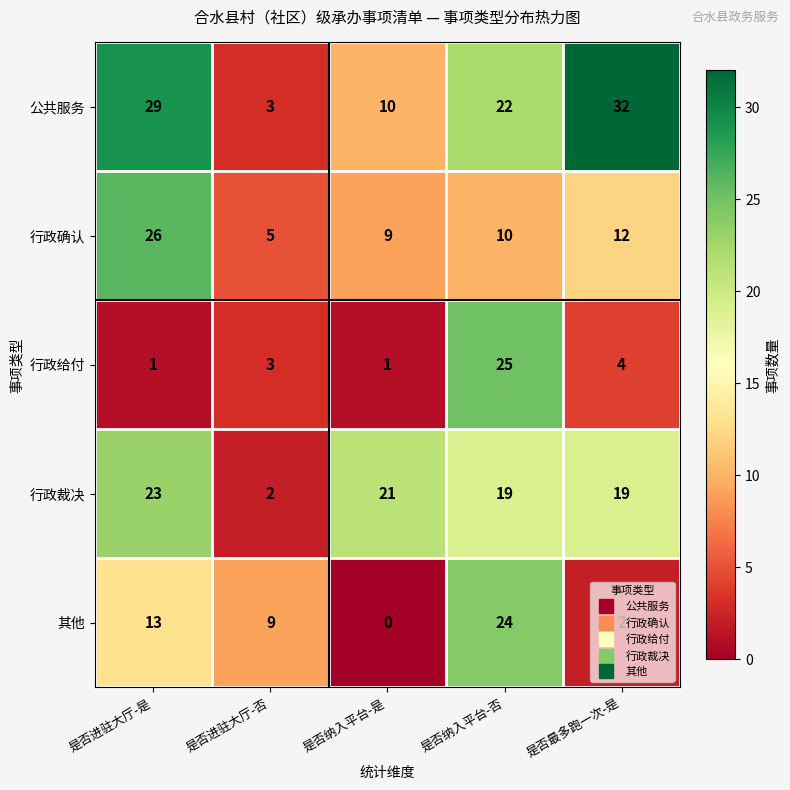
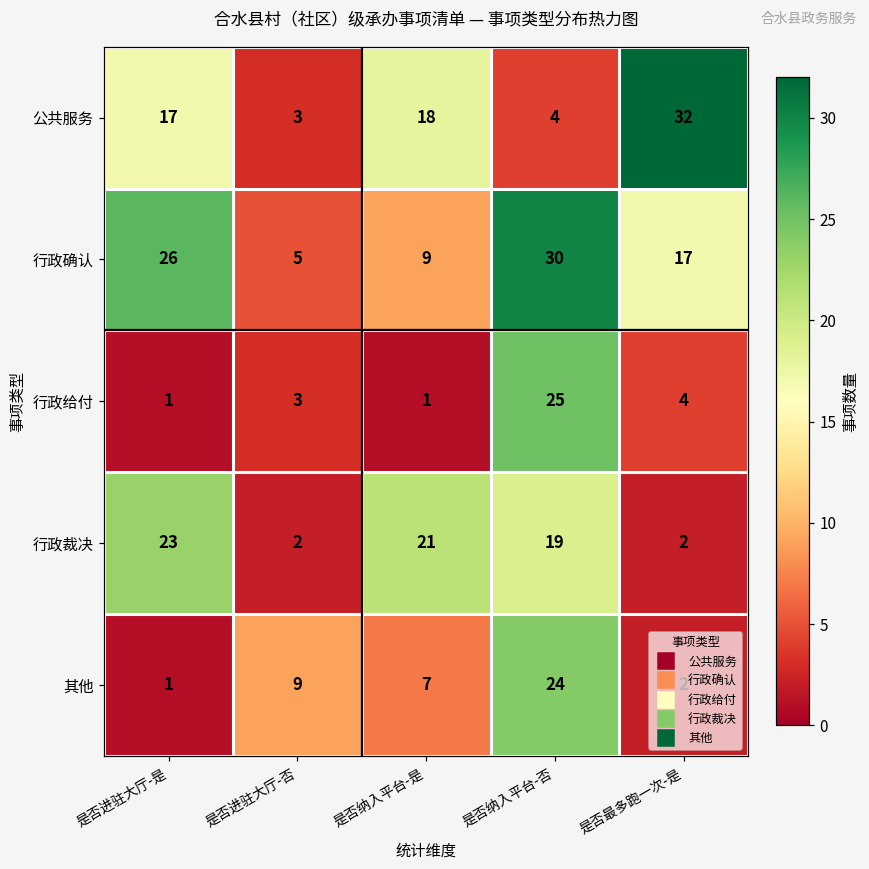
公共服务, 是否进驻大厅-是: 29 -> 17
公共服务, 是否纳入平台-是: 10 -> 18
公共服务, 是否纳入平台-否: 22 -> 4
行政确认, 是否纳入平台-否: 10 -> 30
行政确认, 是否最多跑一次-是: 12 -> 17
行政裁决, 是否最多跑一次-是: 19 -> 2
其他, 是否进驻大厅-是: 13 -> 1
其他, 是否纳入平台-是: 0 -> 7
